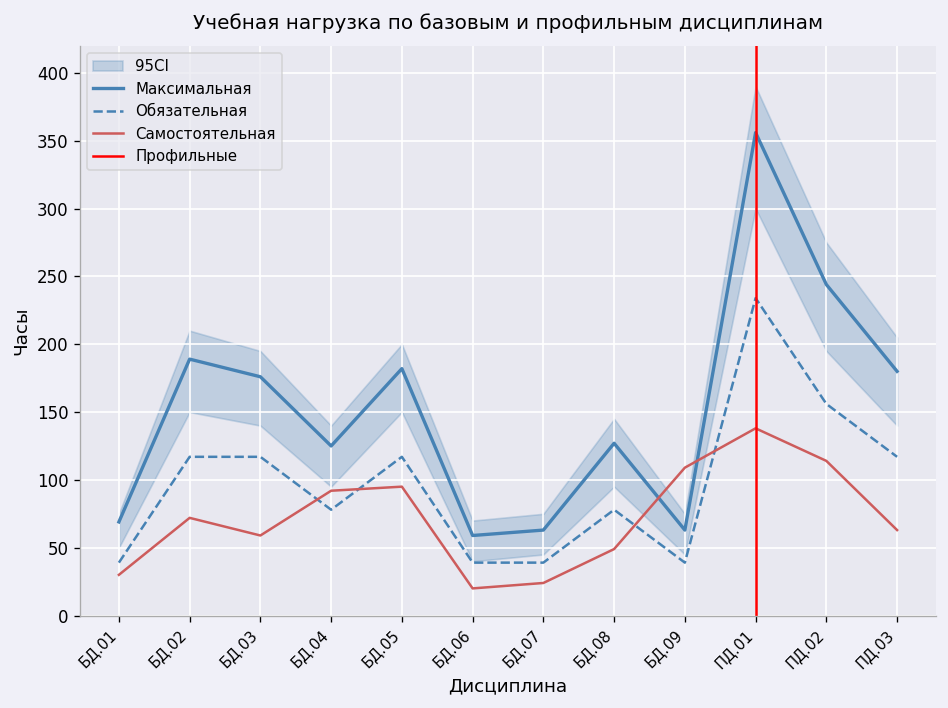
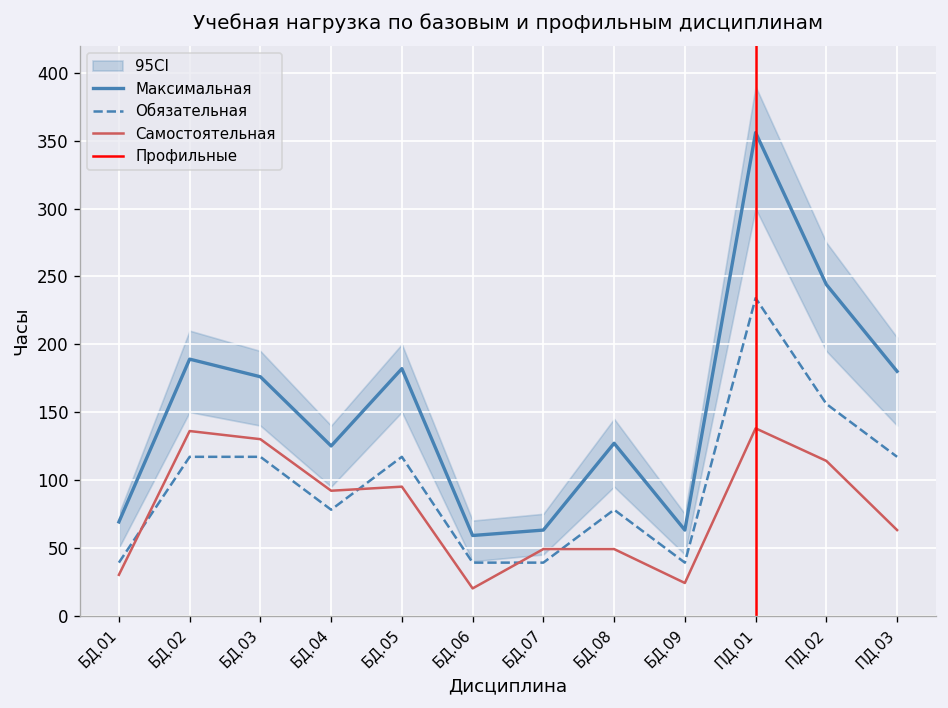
Самостоятельная, БД.02: 72 -> 136
Самостоятельная, БД.03: 59 -> 130
Самостоятельная, БД.07: 24 -> 49
Самостоятельная, БД.09: 109 -> 24
